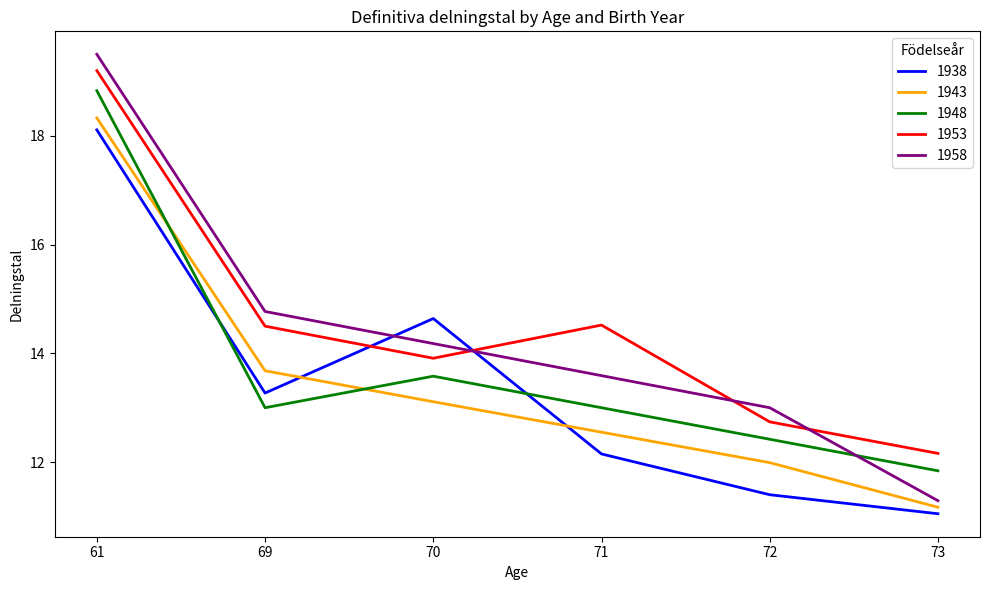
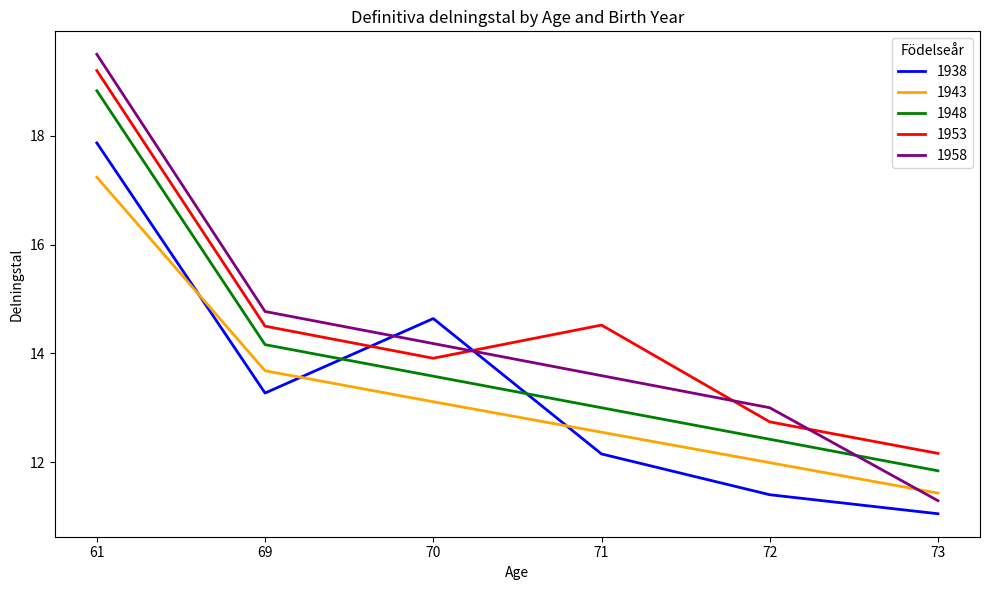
1938, 61: 18.1 -> 17.9
1943, 61: 18.3 -> 17.2
1948, 69: 13.0 -> 14.2
1943, 73: 11.2 -> 11.4
